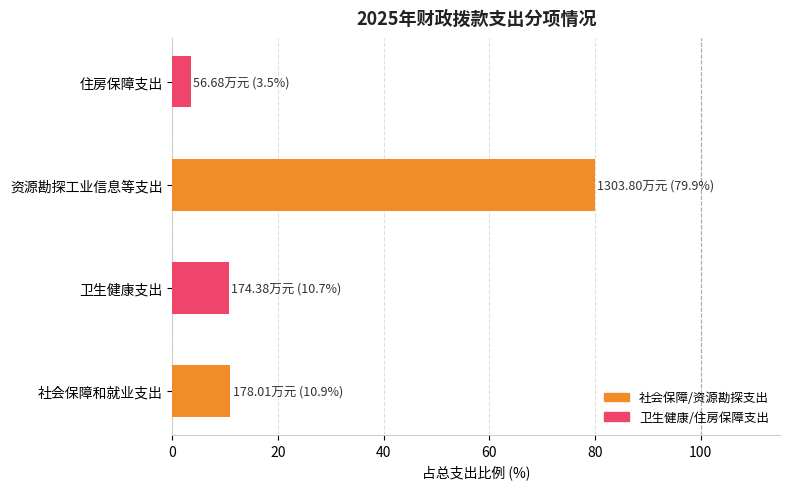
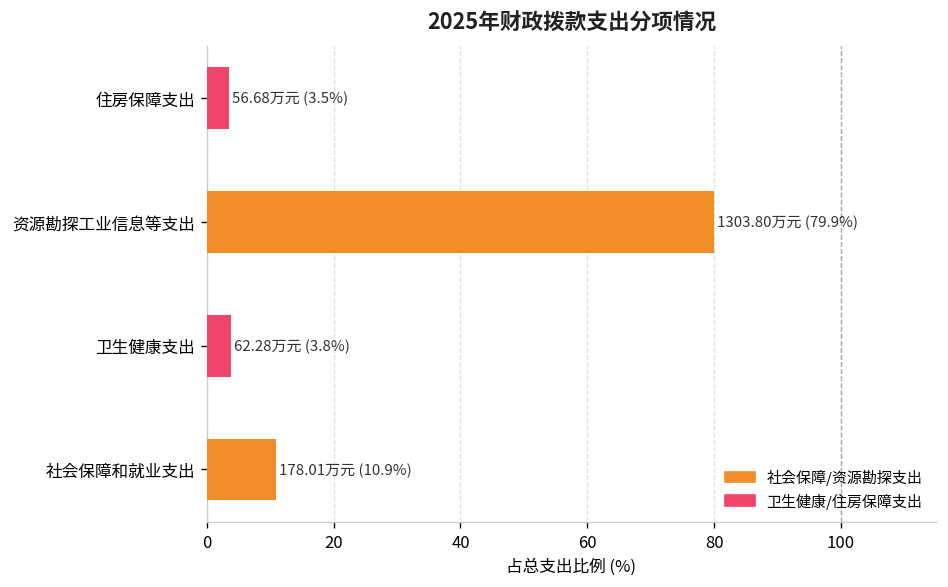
卫生健康支出: 174.38万元 (10.7%) -> 62.28万元 (3.8%)
